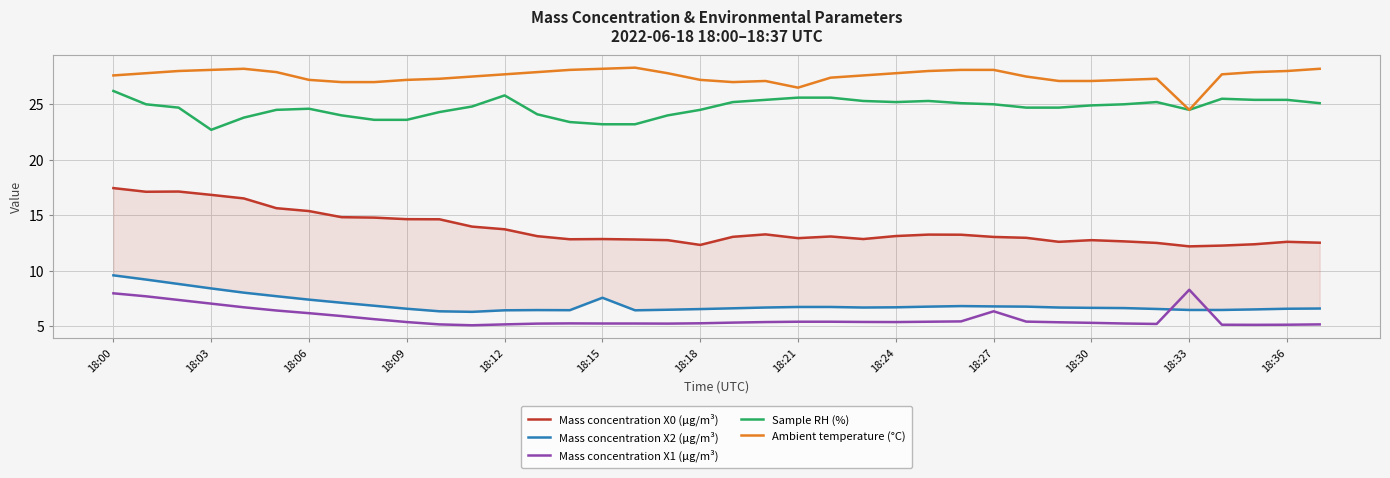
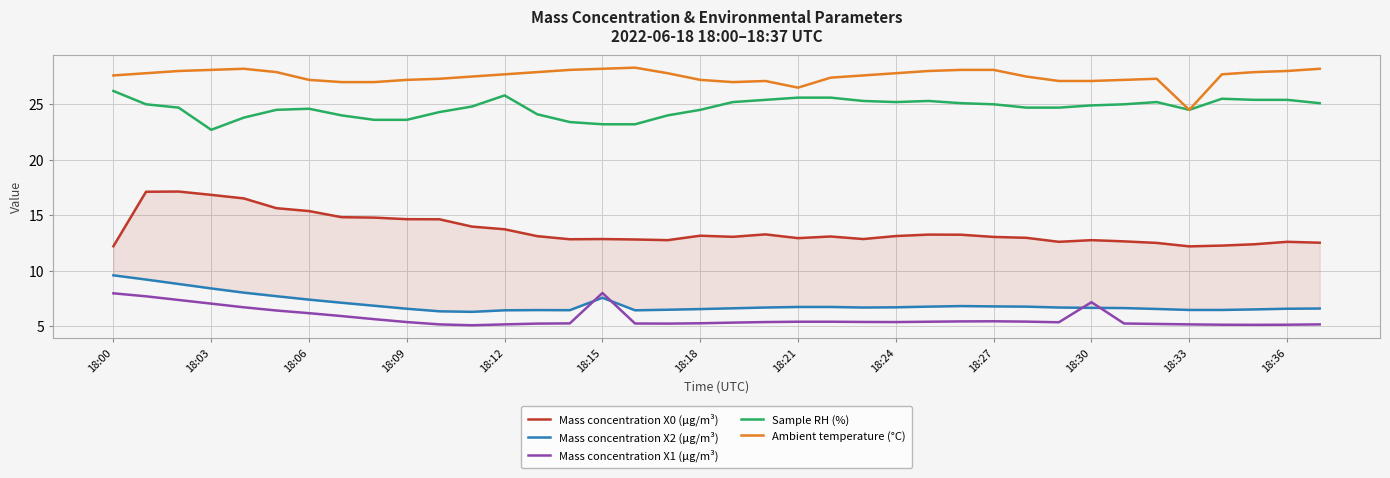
Mass concentration X0 (μg/m³), 18:00: 17.5 -> 12.2
Mass concentration X1 (μg/m³), 18:15: 5.3 -> 8.0
Mass concentration X0 (μg/m³), 18:18: 12.3 -> 13.2
Mass concentration X1 (μg/m³), 18:27: 6.4 -> 5.5
Mass concentration X1 (μg/m³), 18:30: 5.3 -> 7.2
Mass concentration X1 (μg/m³), 18:33: 8.3 -> 5.2
